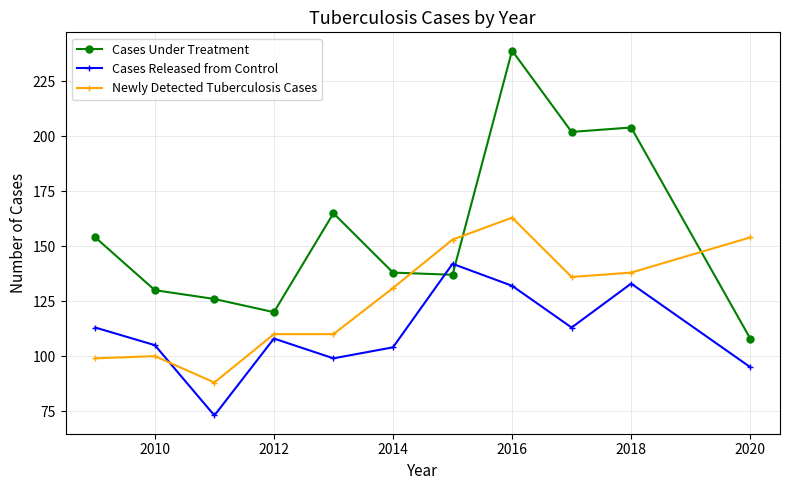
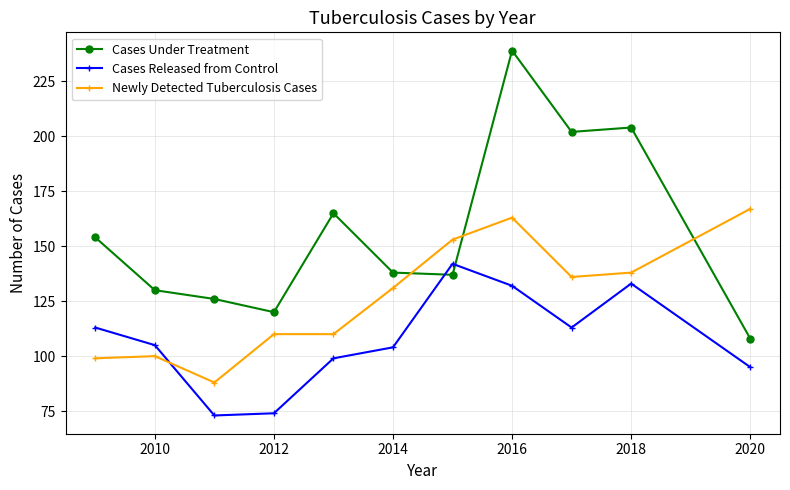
Cases Released from Control, 2012: 108 -> 74
Newly Detected Tuberculosis Cases, 2020: 154 -> 167
